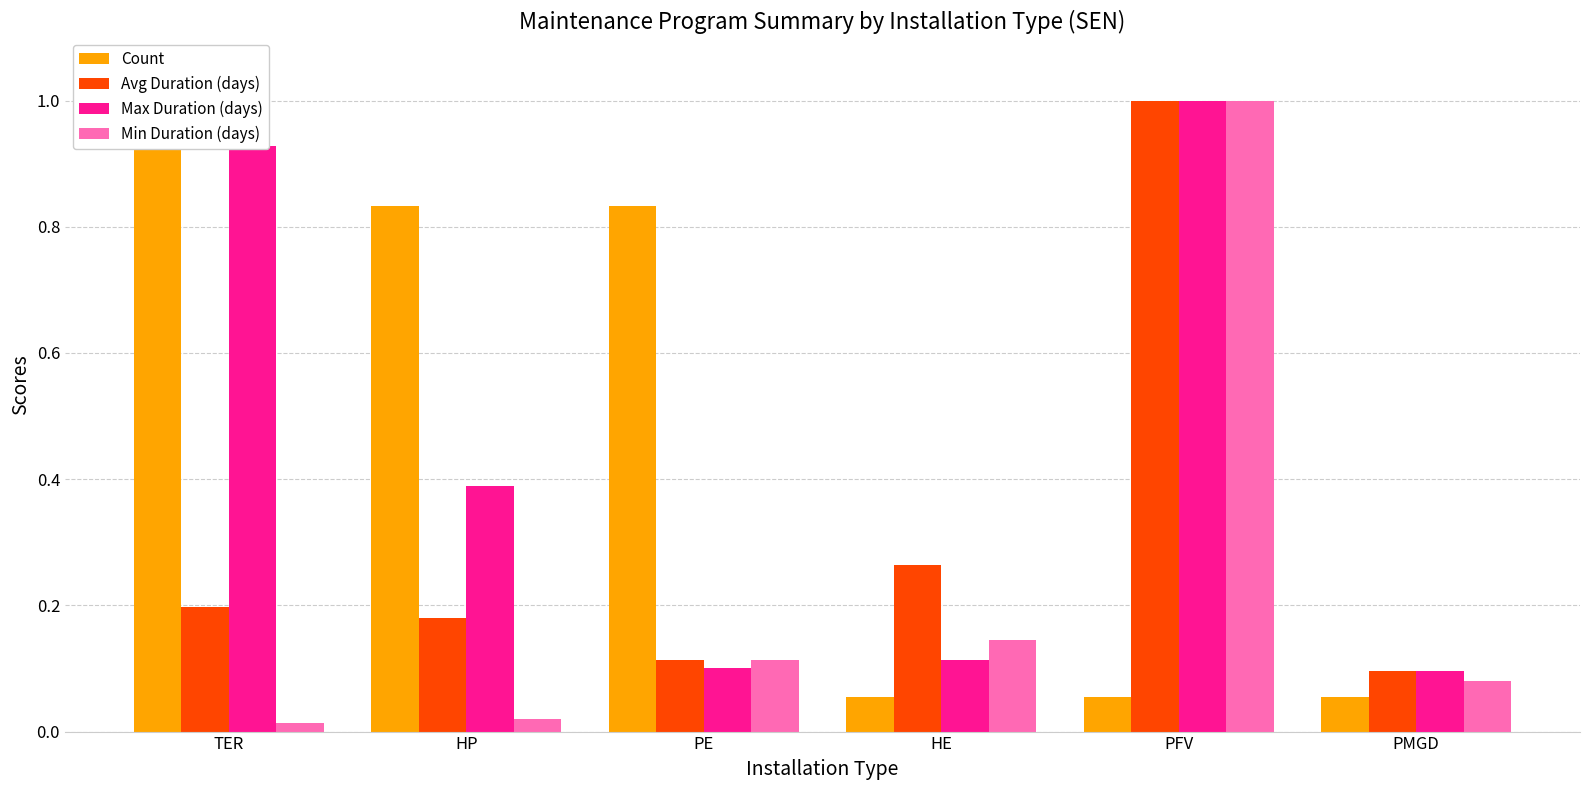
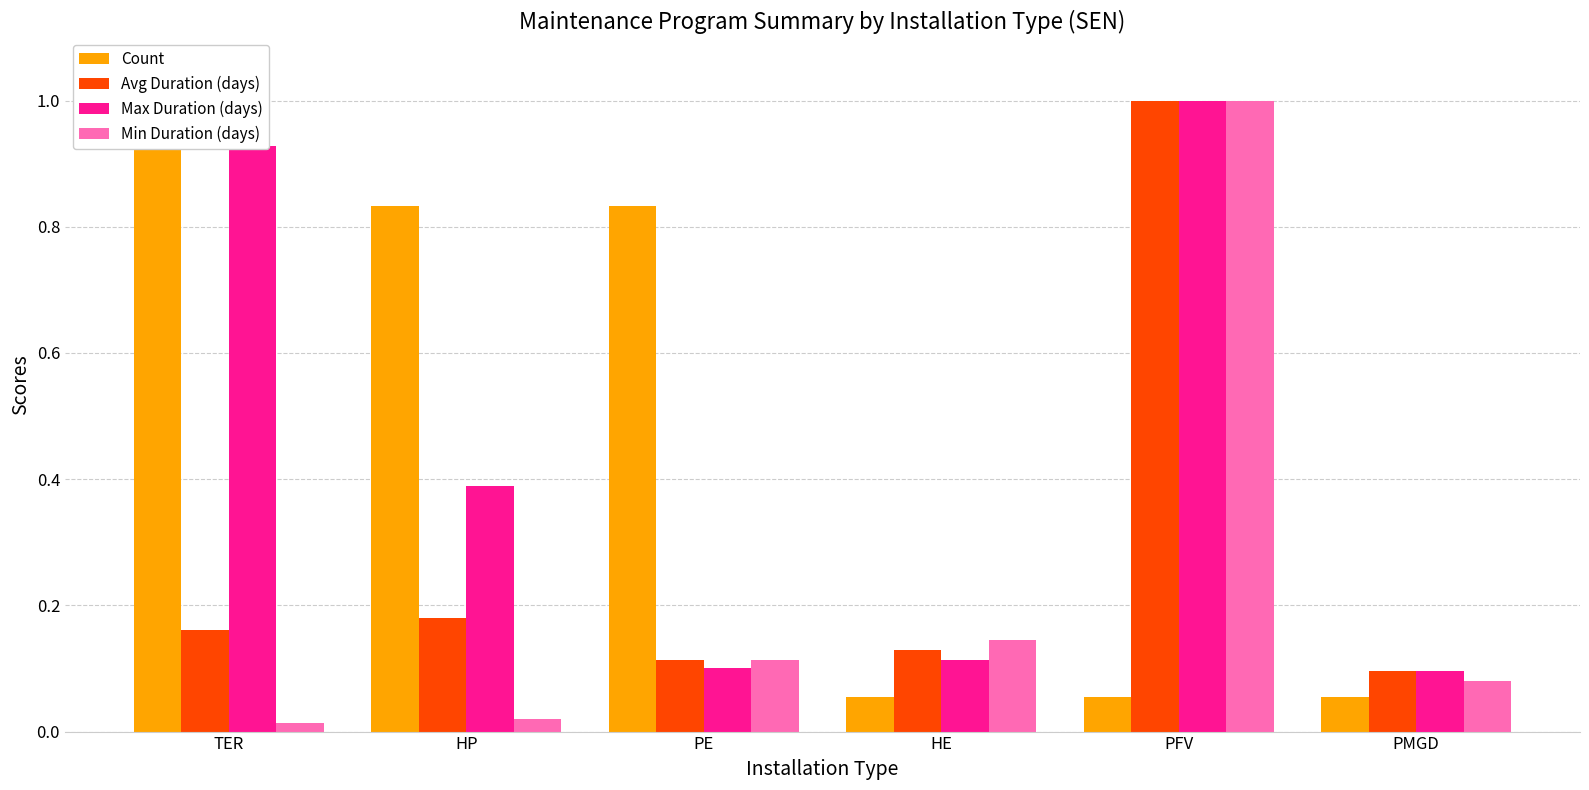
Avg Duration (days), TER: 0.20 -> 0.16
Avg Duration (days), HE: 0.26 -> 0.13
